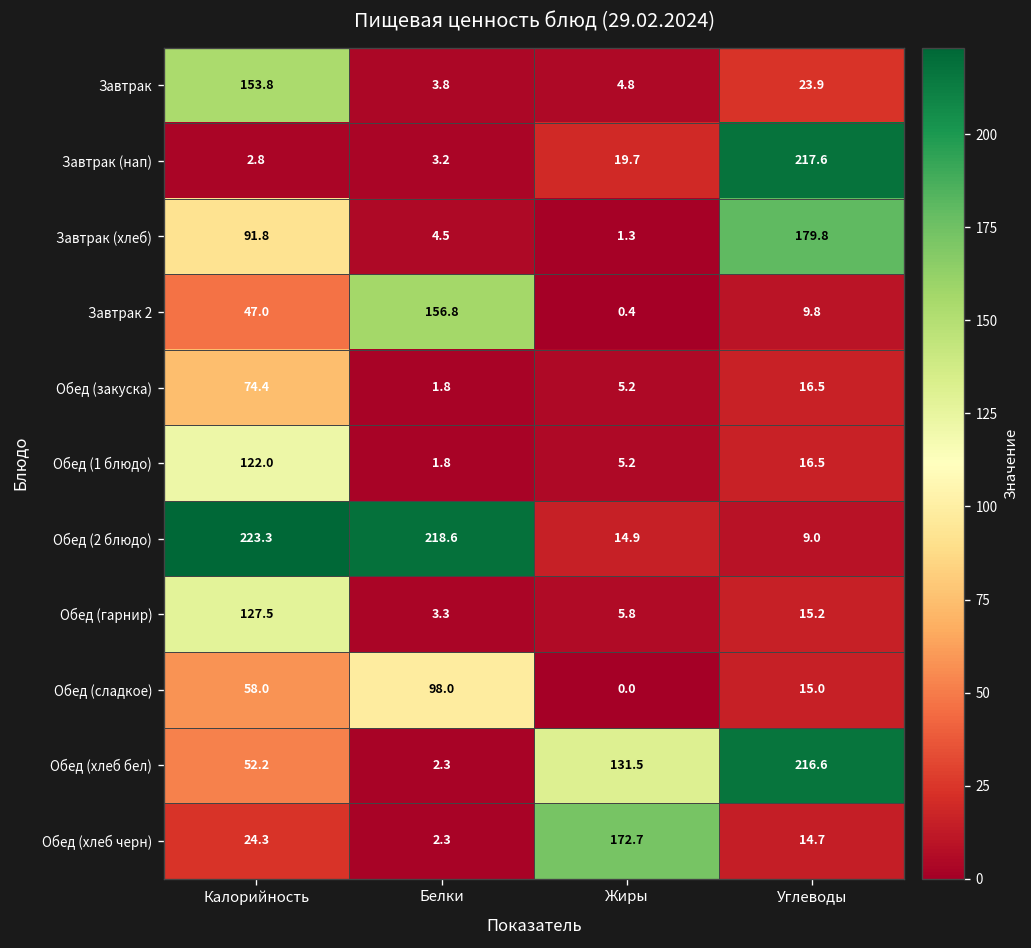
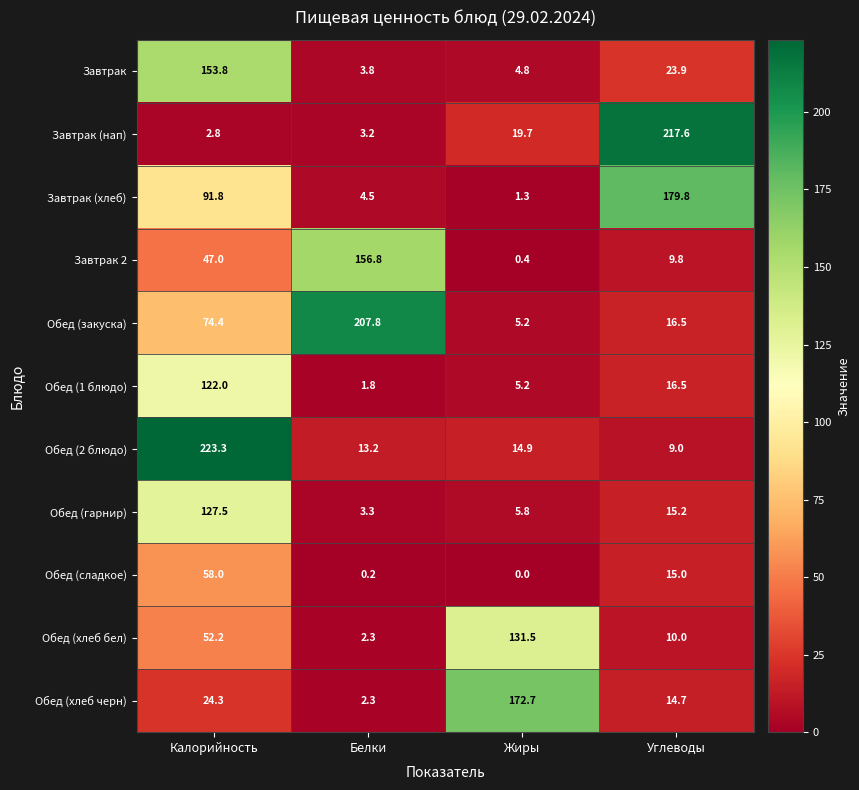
Обед (закуска), Белки: 1.8 -> 207.8
Обед (2 блюдо), Белки: 218.6 -> 13.2
Обед (сладкое), Белки: 98.0 -> 0.2
Обед (хлеб бел), Углеводы: 216.6 -> 10.0
